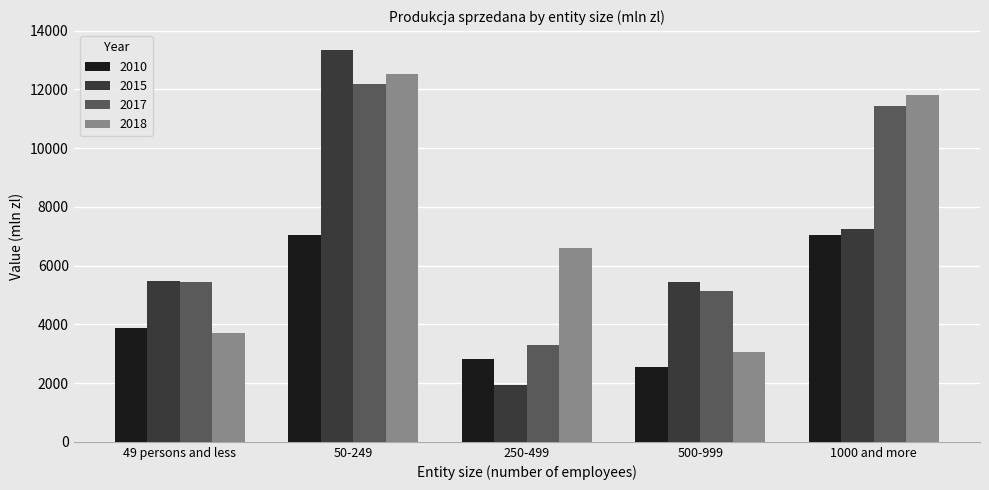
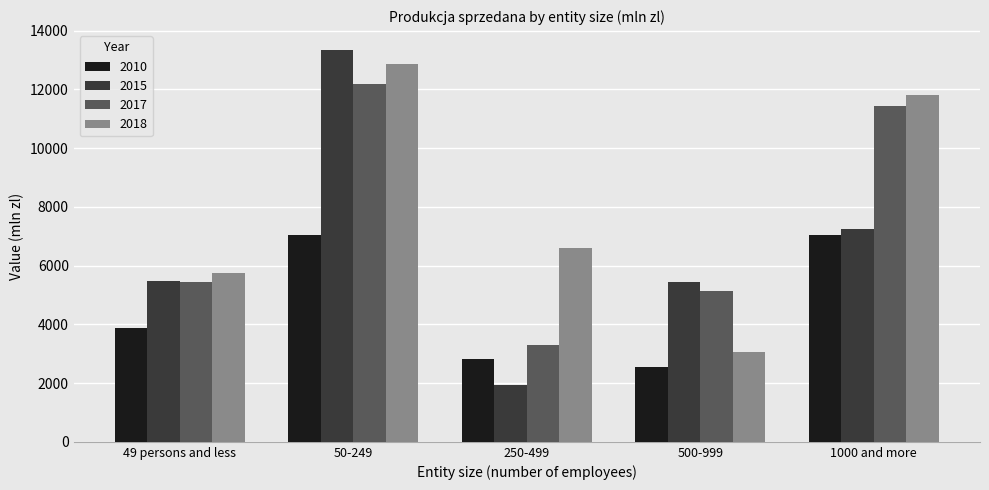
2018, 49 persons and less: 3700 -> 5700
2018, 50-249: 12500 -> 12900
